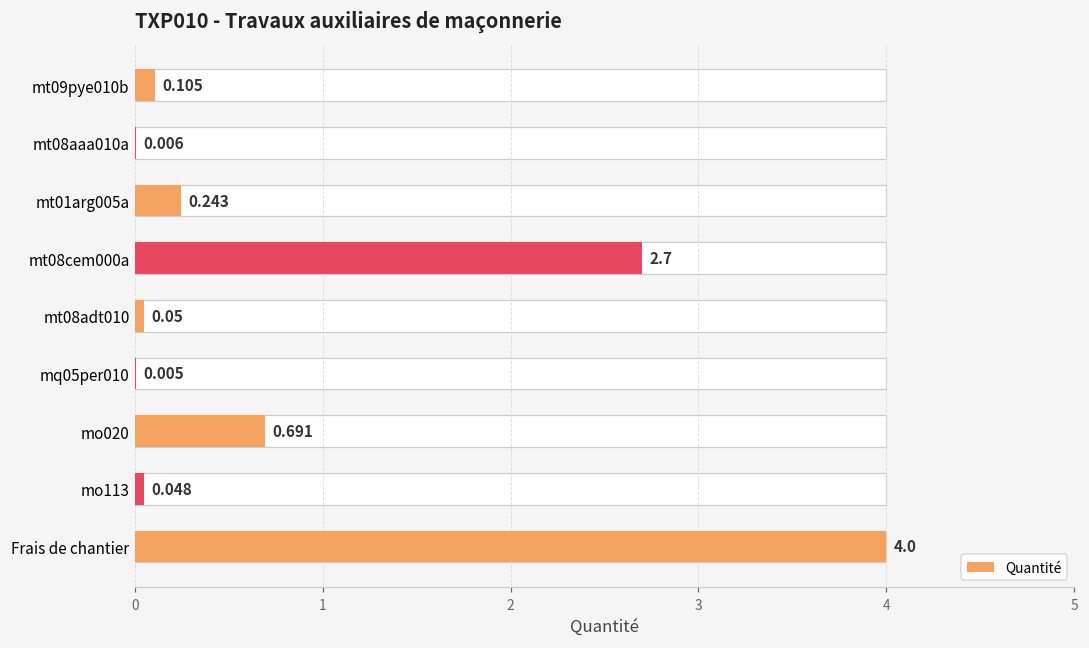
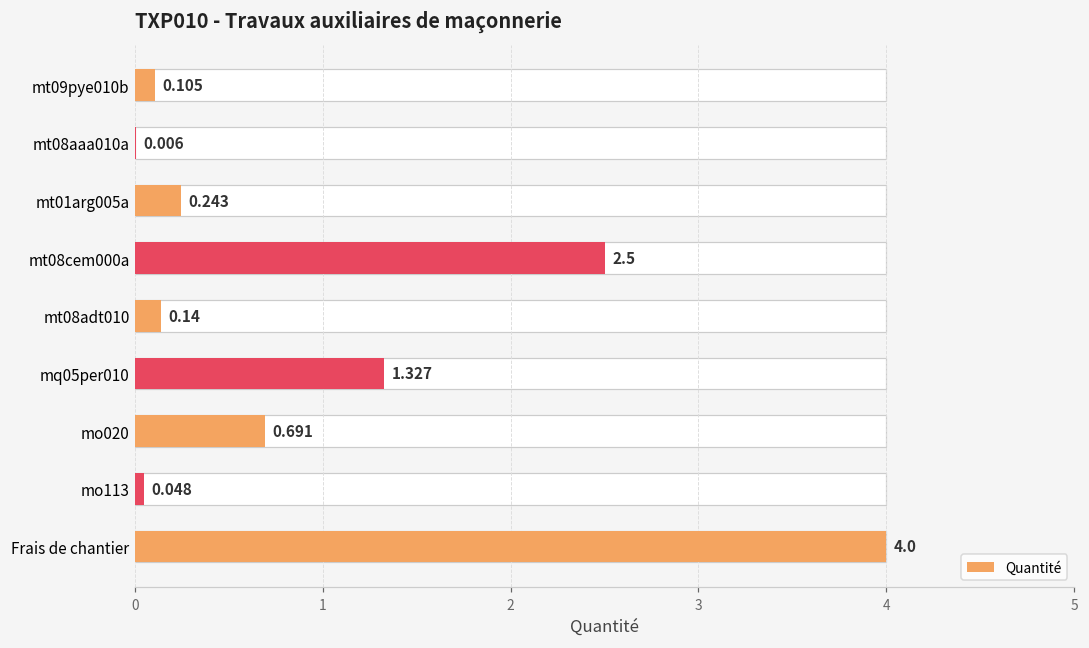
Quantité, mt08cem000a: 2.7 -> 2.5
Quantité, mt08adt010: 0.05 -> 0.14
Quantité, mq05per010: 0.005 -> 1.327
